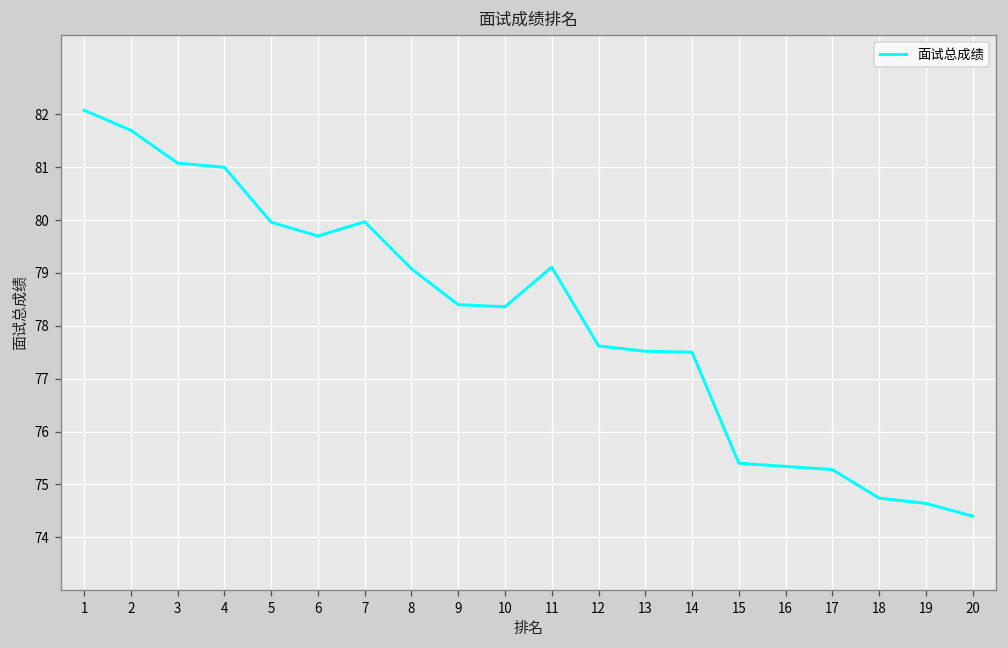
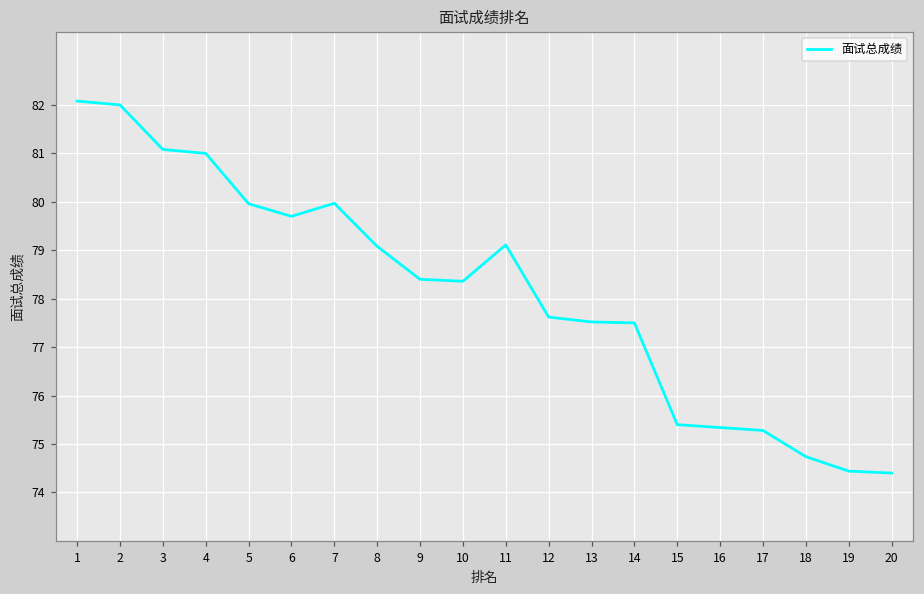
2: 81.7 -> 82.0
19: 74.6 -> 74.4
